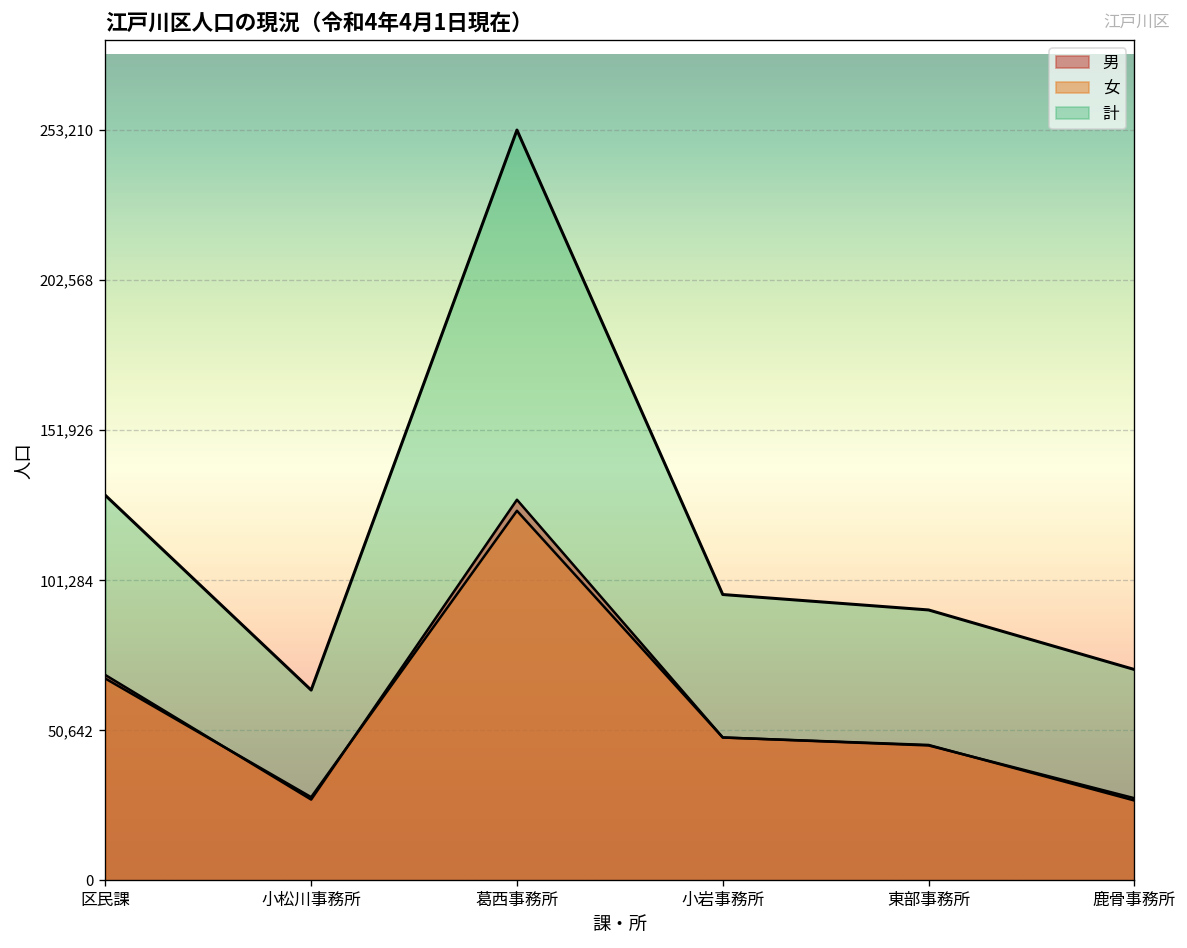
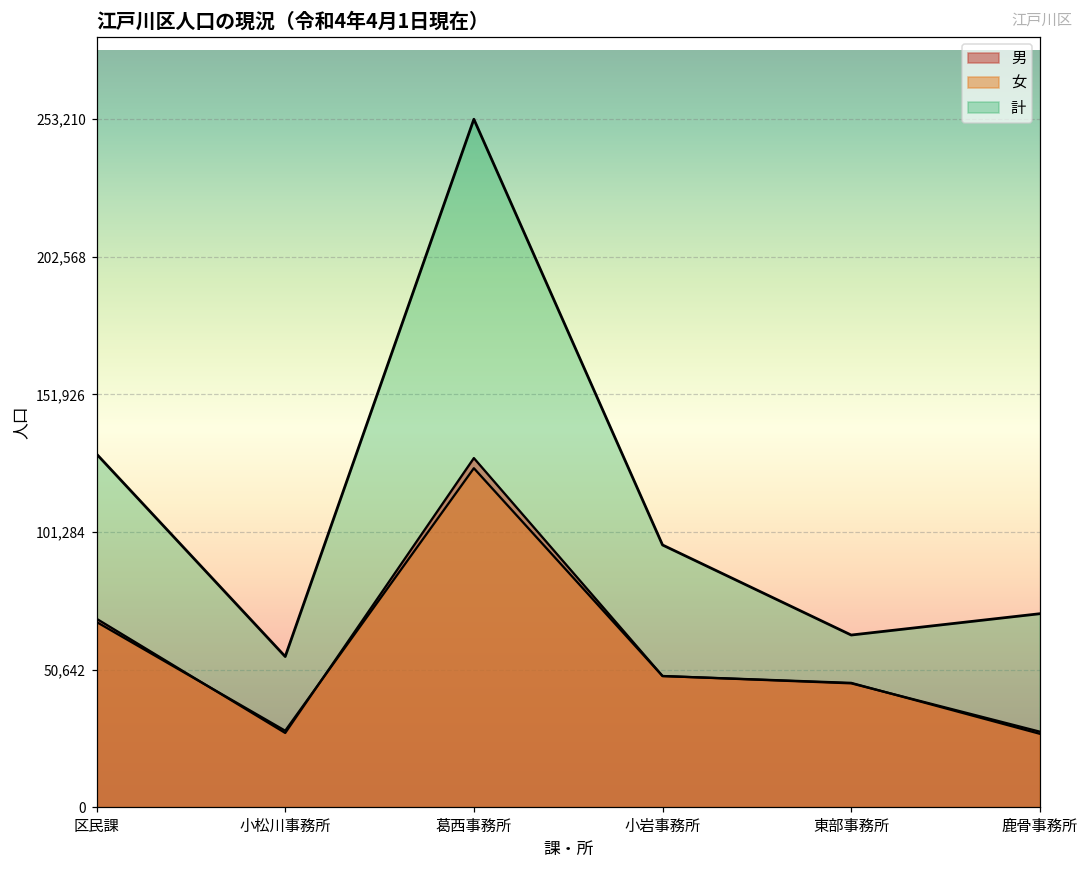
計, 小松川事務所: 64,000 -> 55,000
計, 東部事務所: 91,000 -> 63,000
